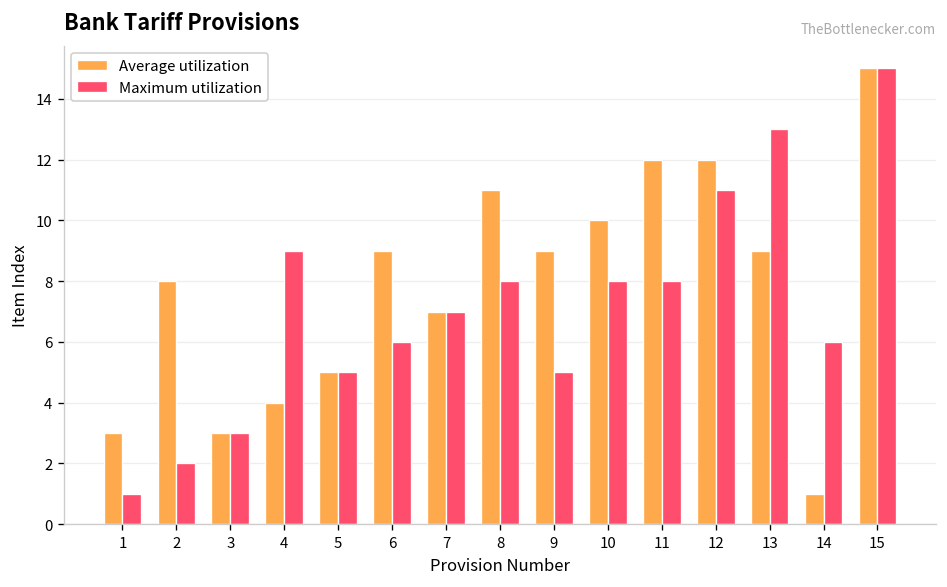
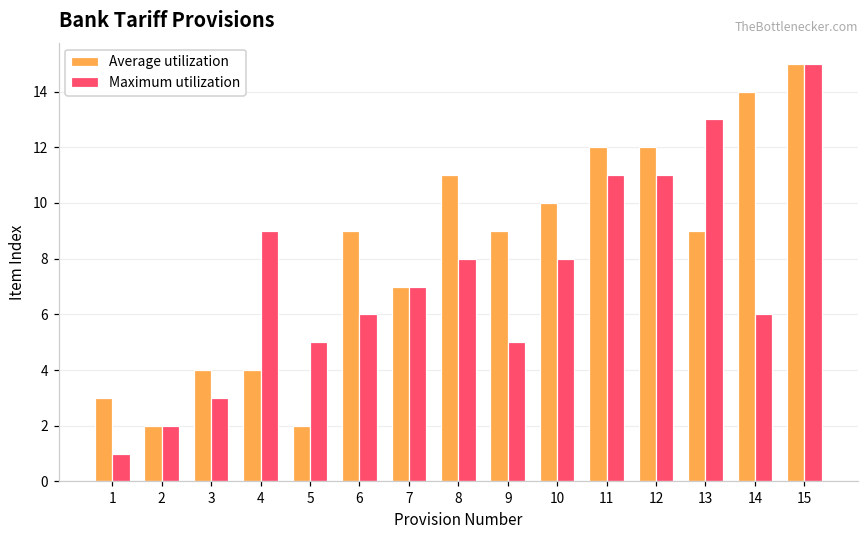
Average utilization, 2: 8 -> 2
Average utilization, 3: 3 -> 4
Average utilization, 5: 5 -> 2
Maximum utilization, 11: 8 -> 11
Average utilization, 14: 1 -> 14
